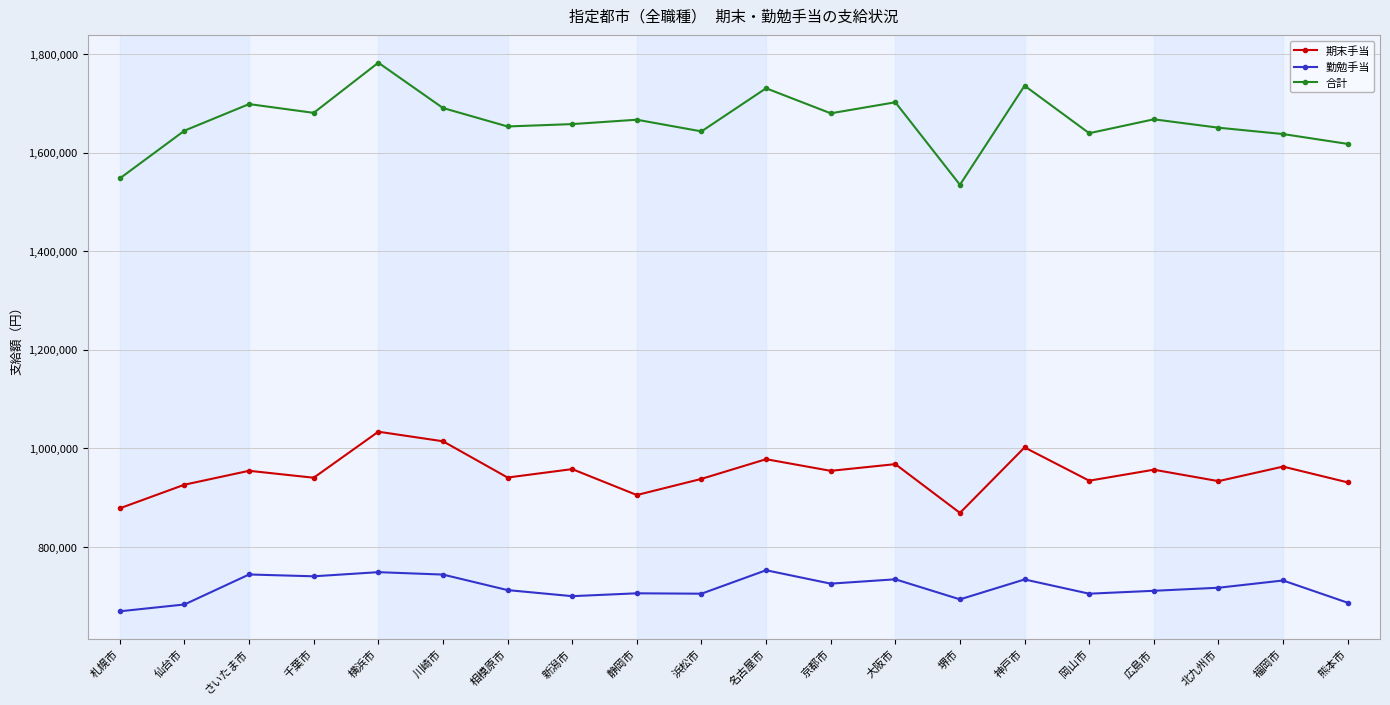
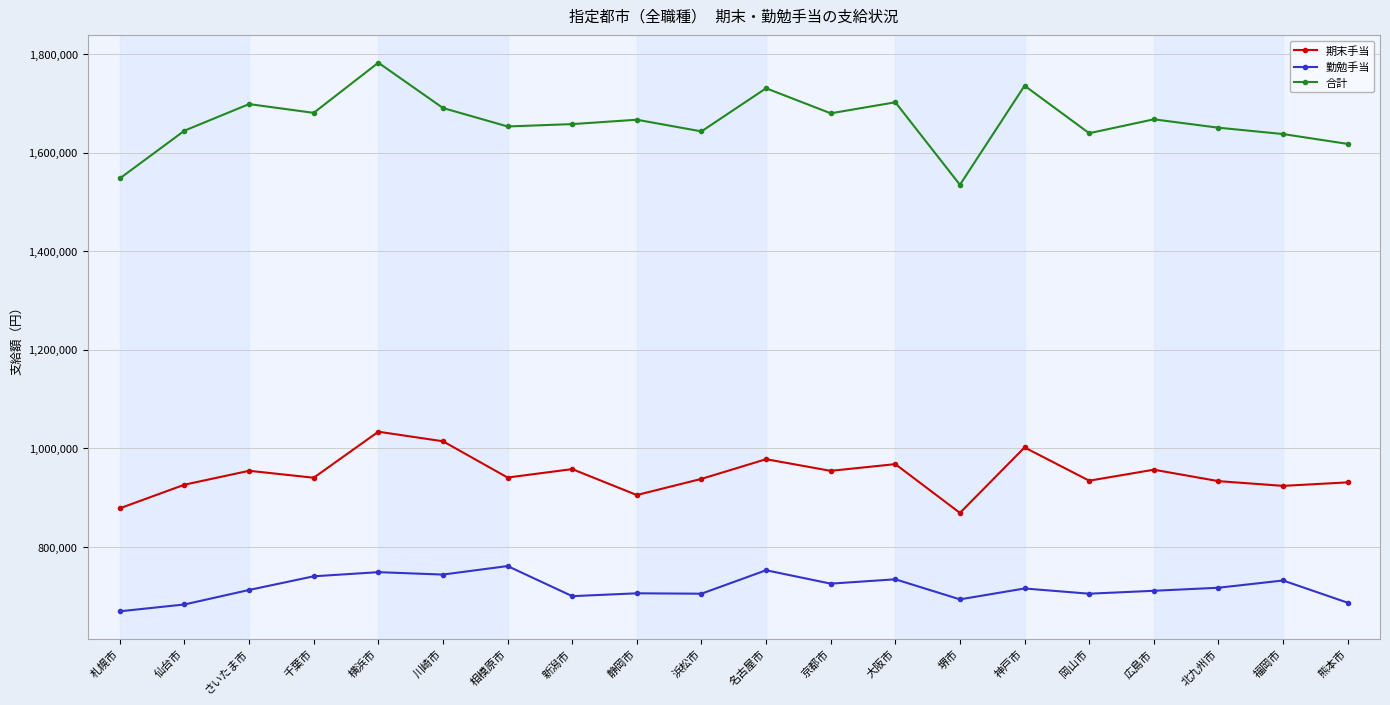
勤勉手当, さいたま市: 740,000 -> 710,000
勤勉手当, 相模原市: 710,000 -> 760,000
勤勉手当, 神戸市: 730,000 -> 720,000
期末手当, 福岡市: 960,000 -> 920,000
